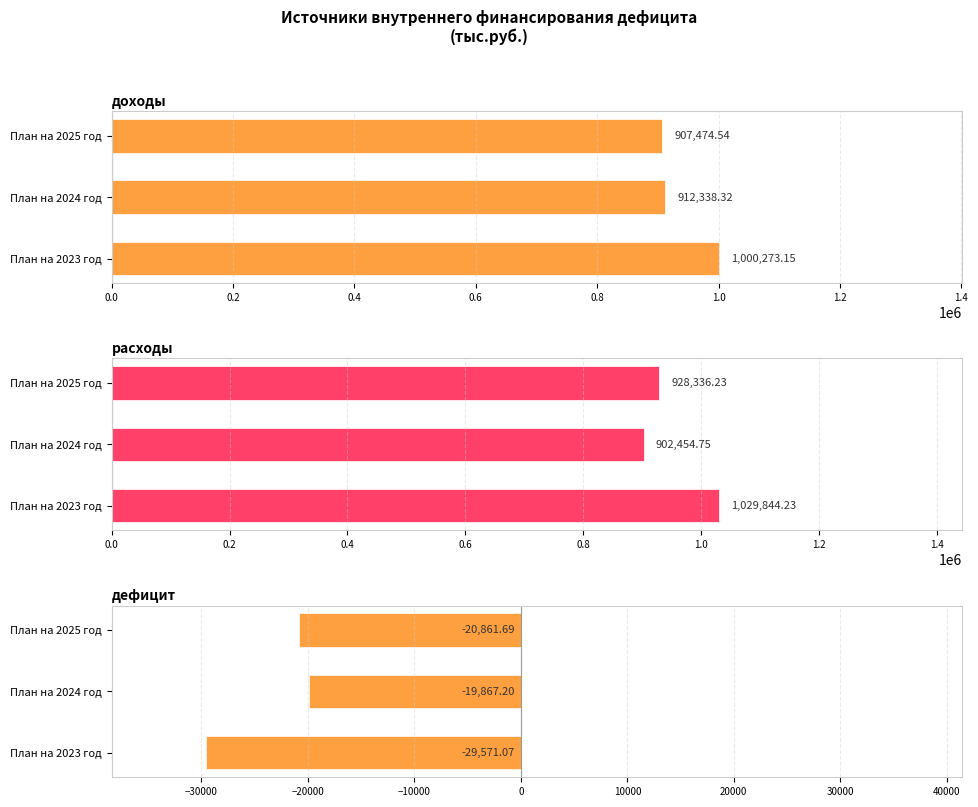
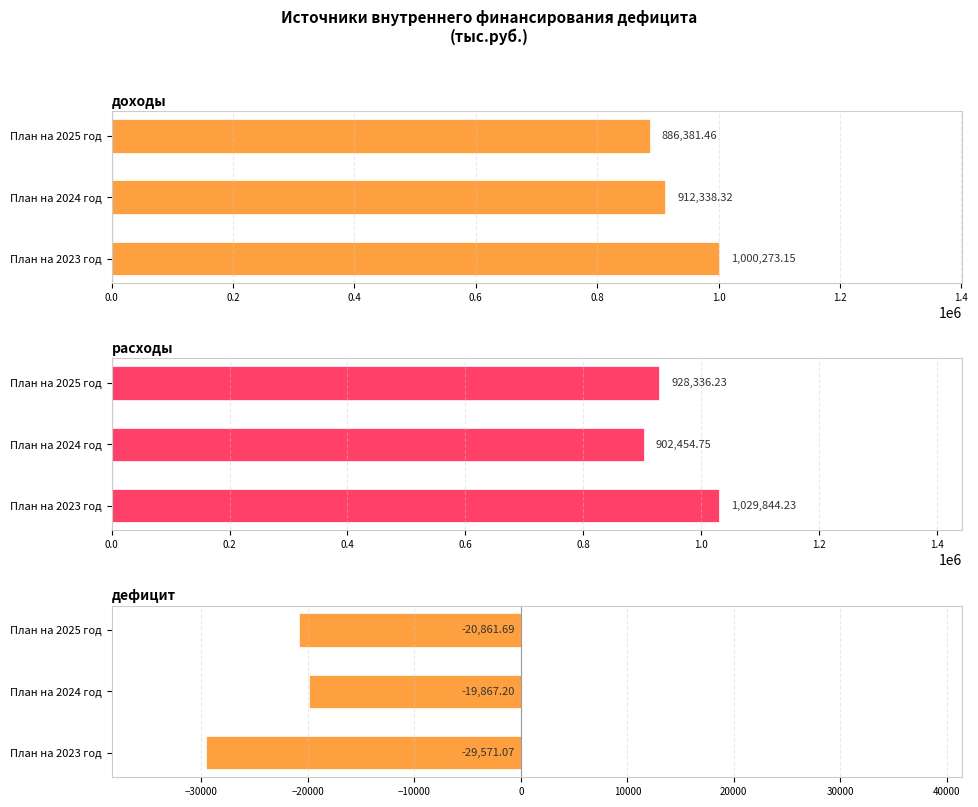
доходы, План на 2025 год: 907,474.54 -> 886,381.46
